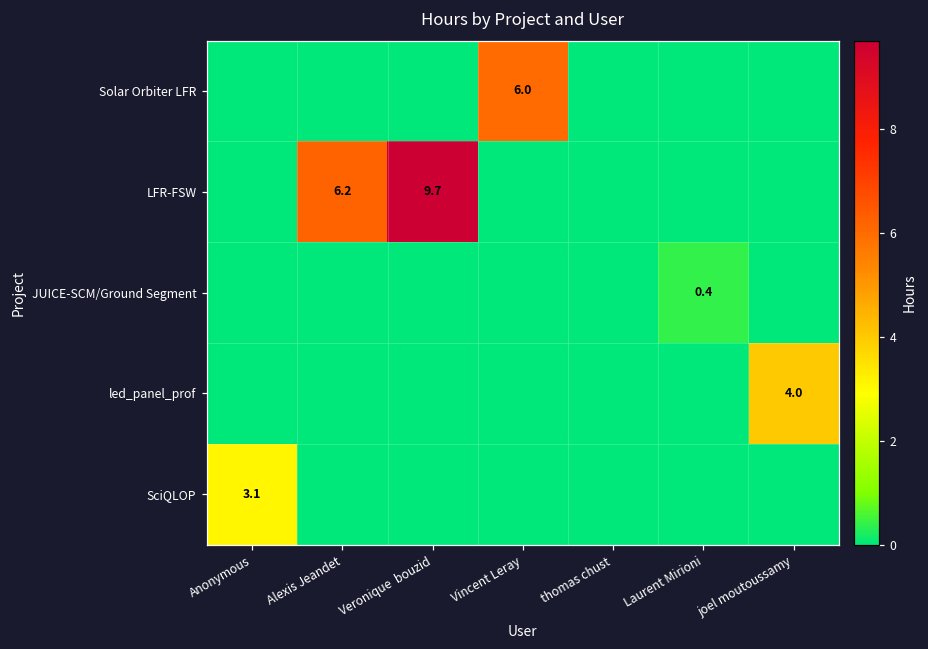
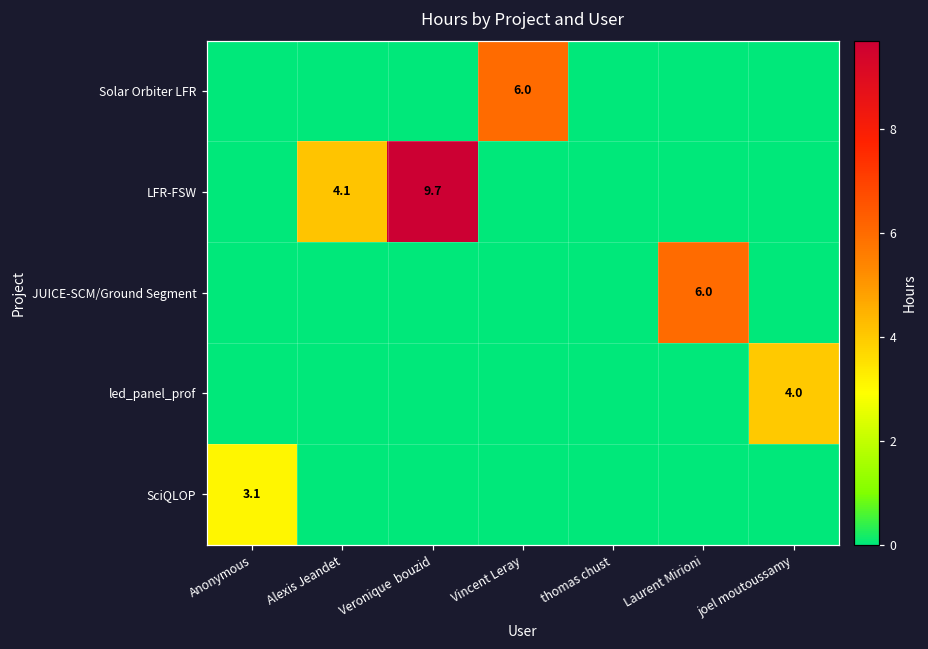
LFR-FSW, Alexis Jeandet: 6.2 -> 4.1
JUICE-SCM/Ground Segment, Laurent Mirioni: 0.4 -> 6.0
